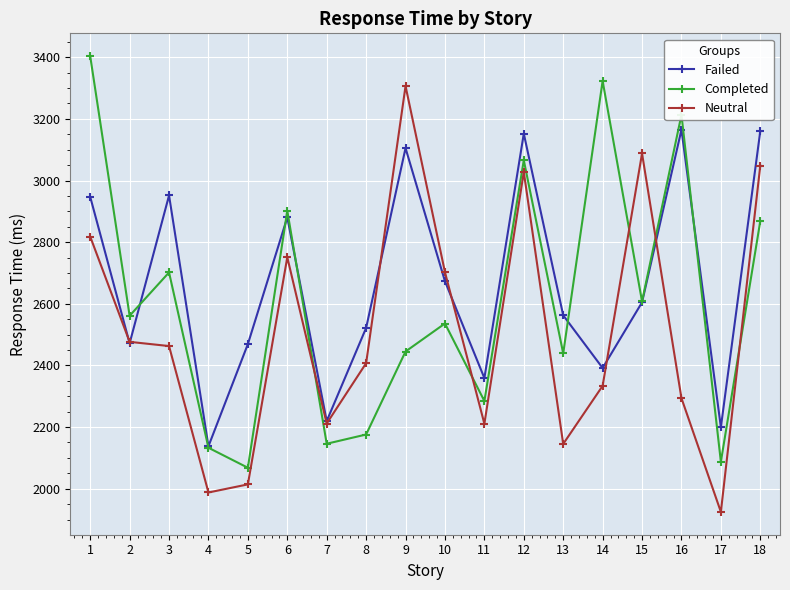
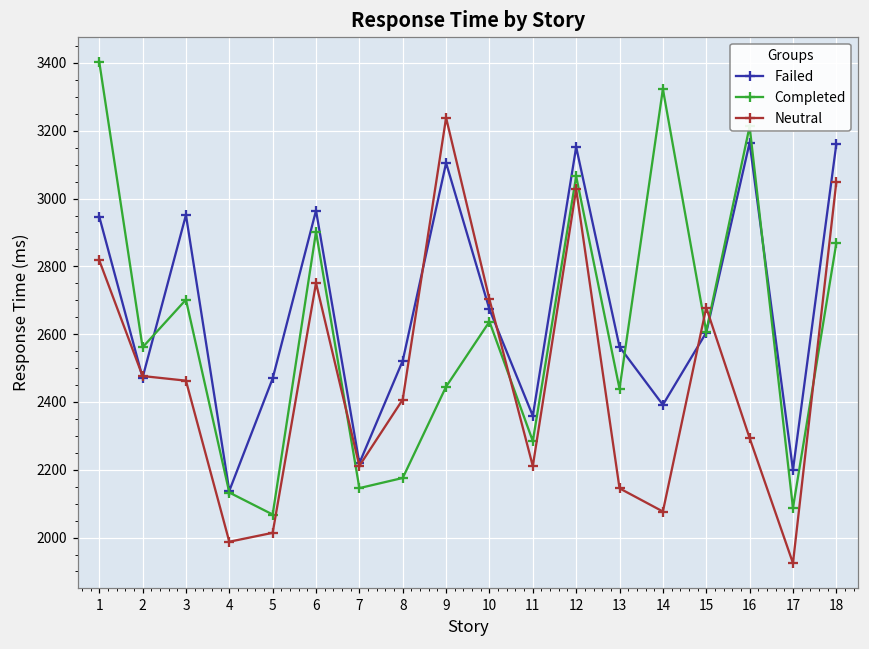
Failed, 6: 2880 -> 2960
Neutral, 9: 3310 -> 3240
Completed, 10: 2540 -> 2640
Neutral, 14: 2330 -> 2080
Neutral, 15: 3090 -> 2680
